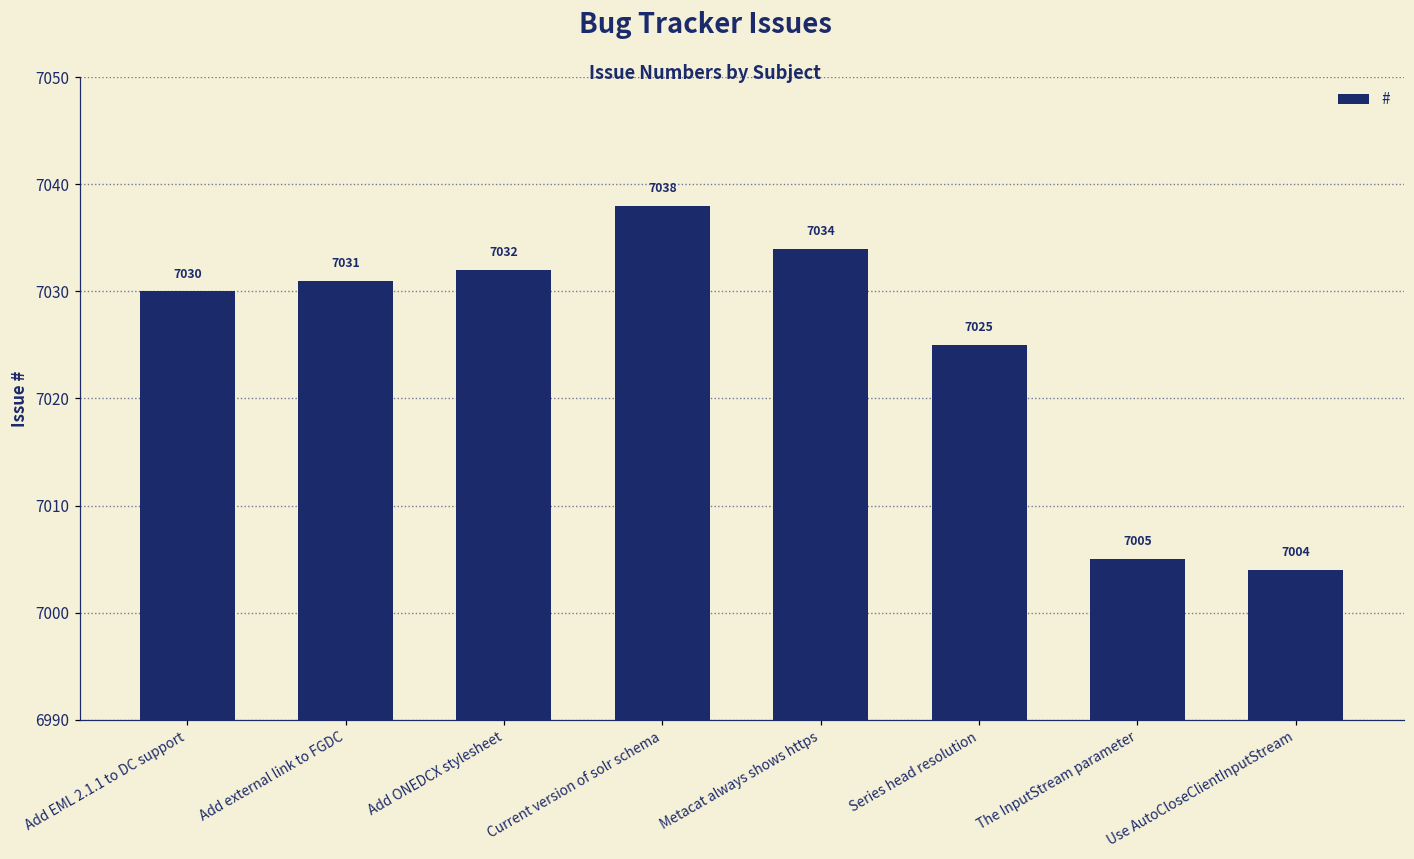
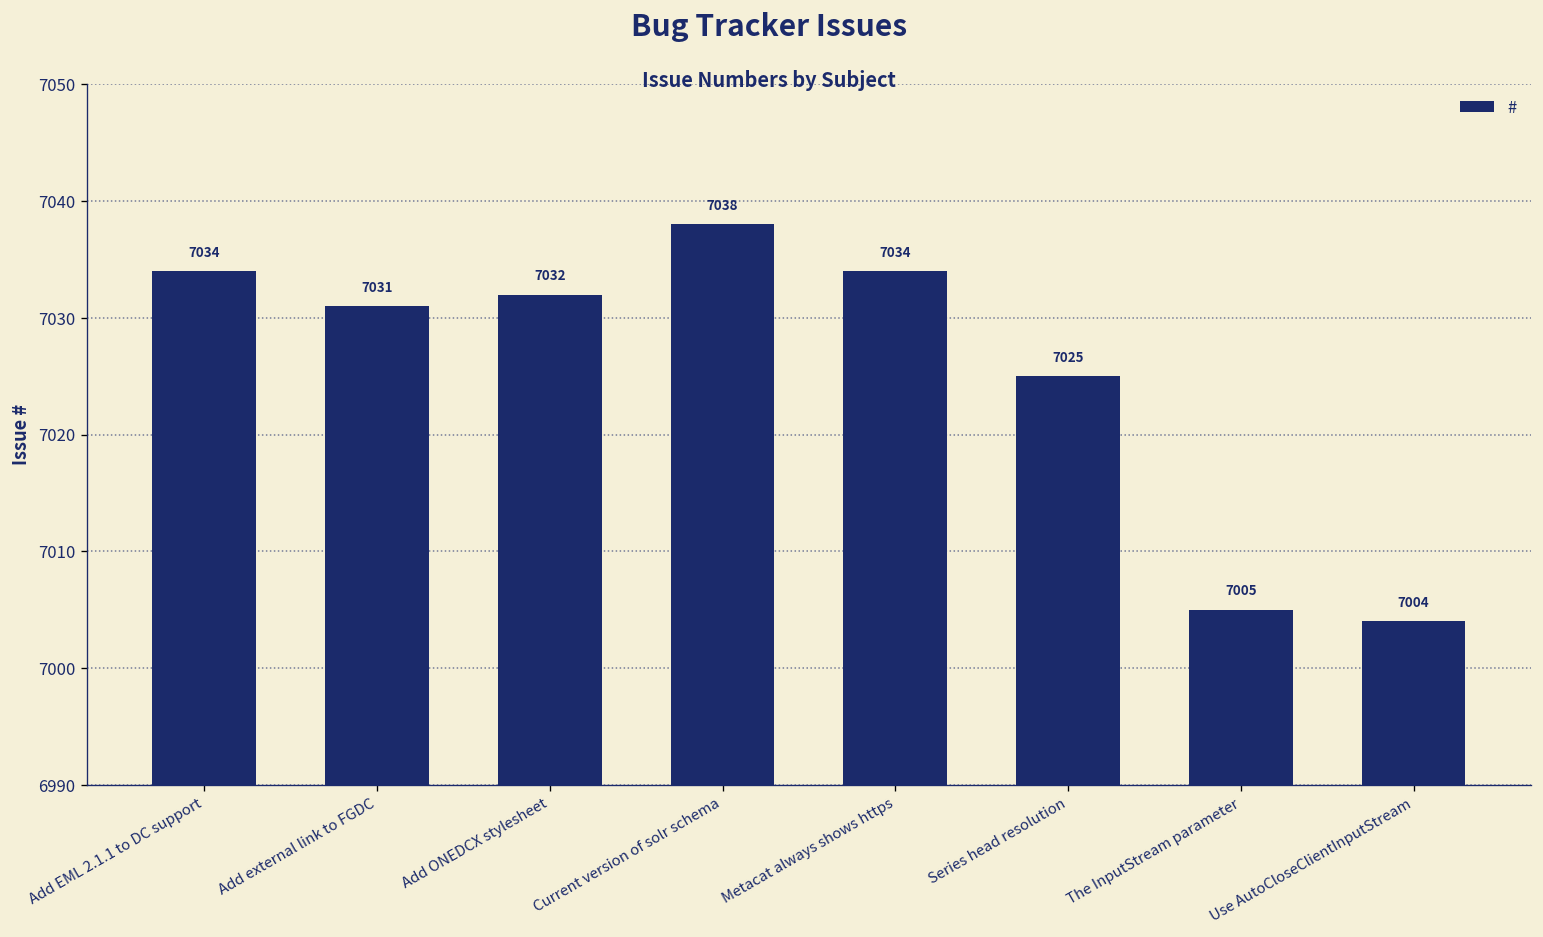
Add EML 2.1.1 to DC support: 7030 -> 7034
